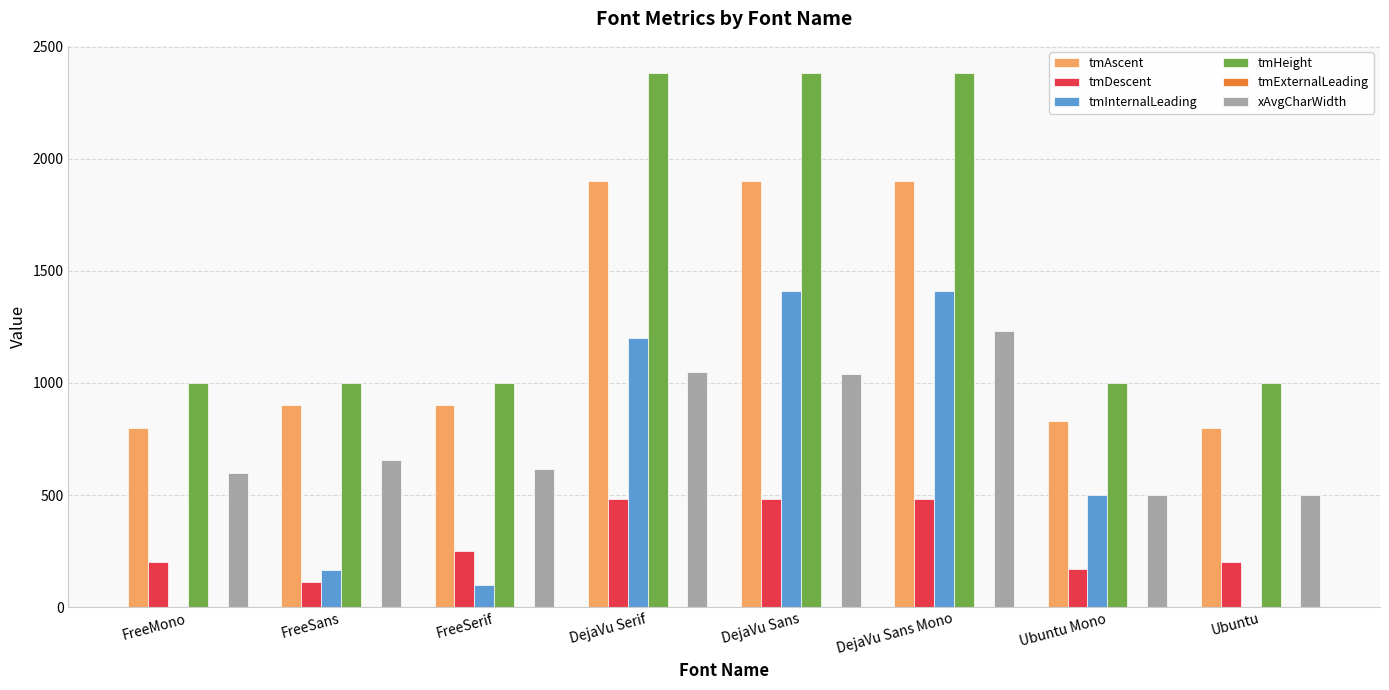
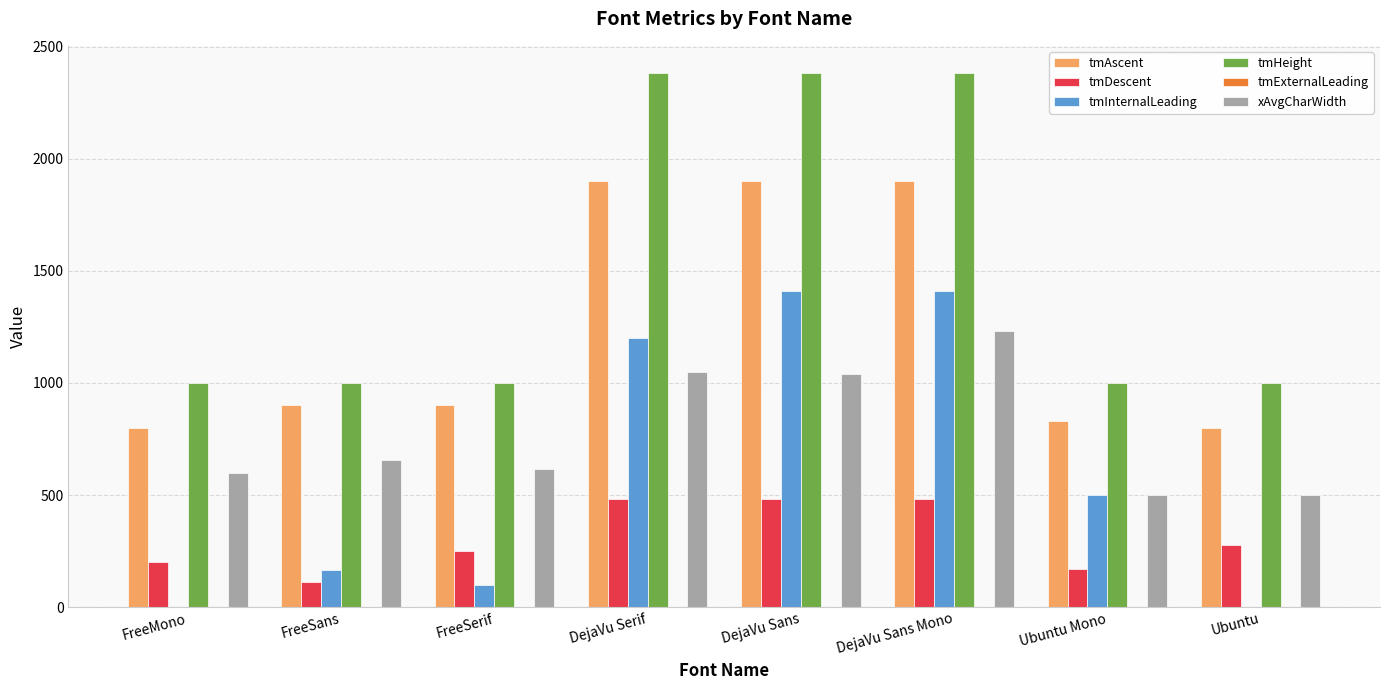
tmDescent, Ubuntu: 200 -> 280
